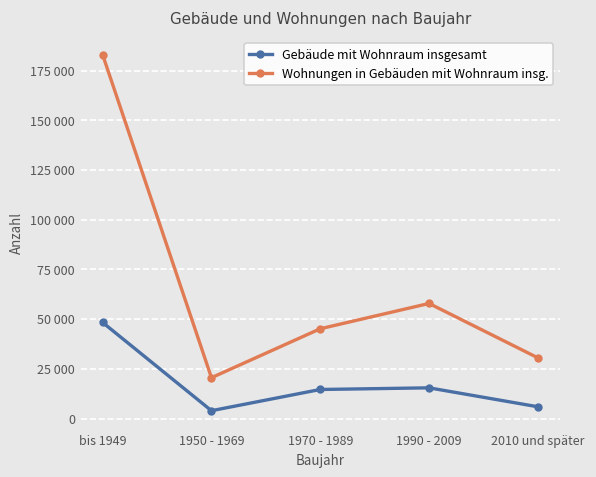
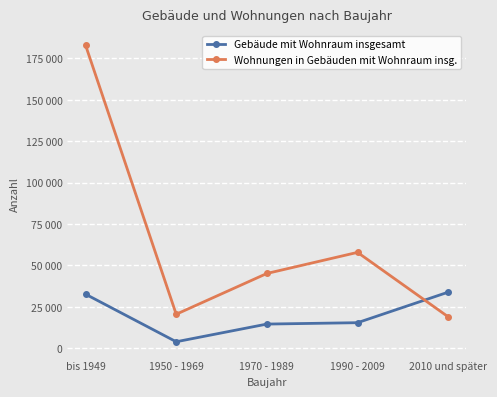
Gebäude mit Wohnraum insgesamt, bis 1949: 48000 -> 33000
Gebäude mit Wohnraum insgesamt, 2010 und später: 6000 -> 34000
Wohnungen in Gebäuden mit Wohnraum insg., 2010 und später: 31000 -> 19000
